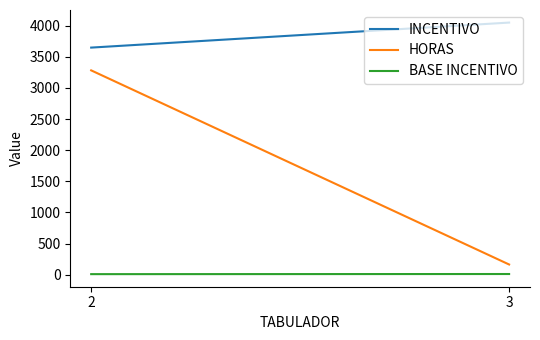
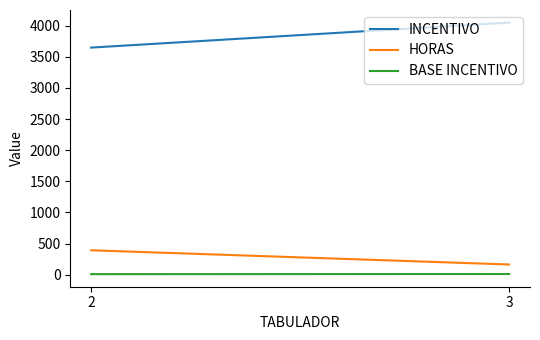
HORAS, 2: 3300 -> 400
